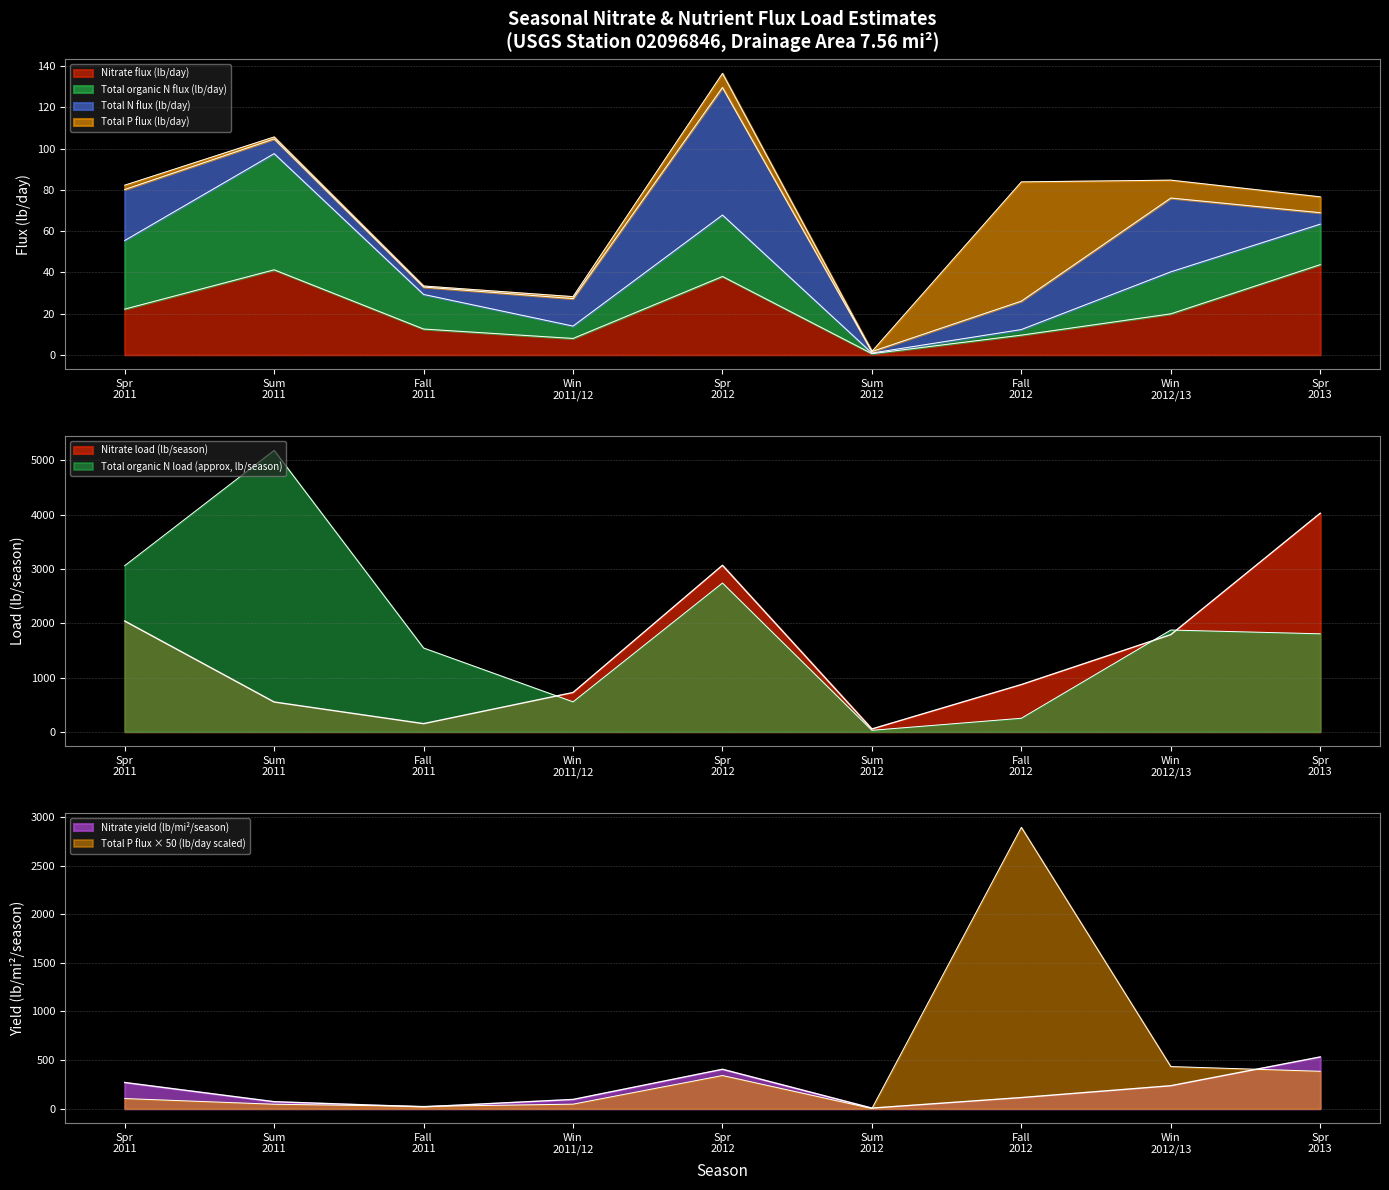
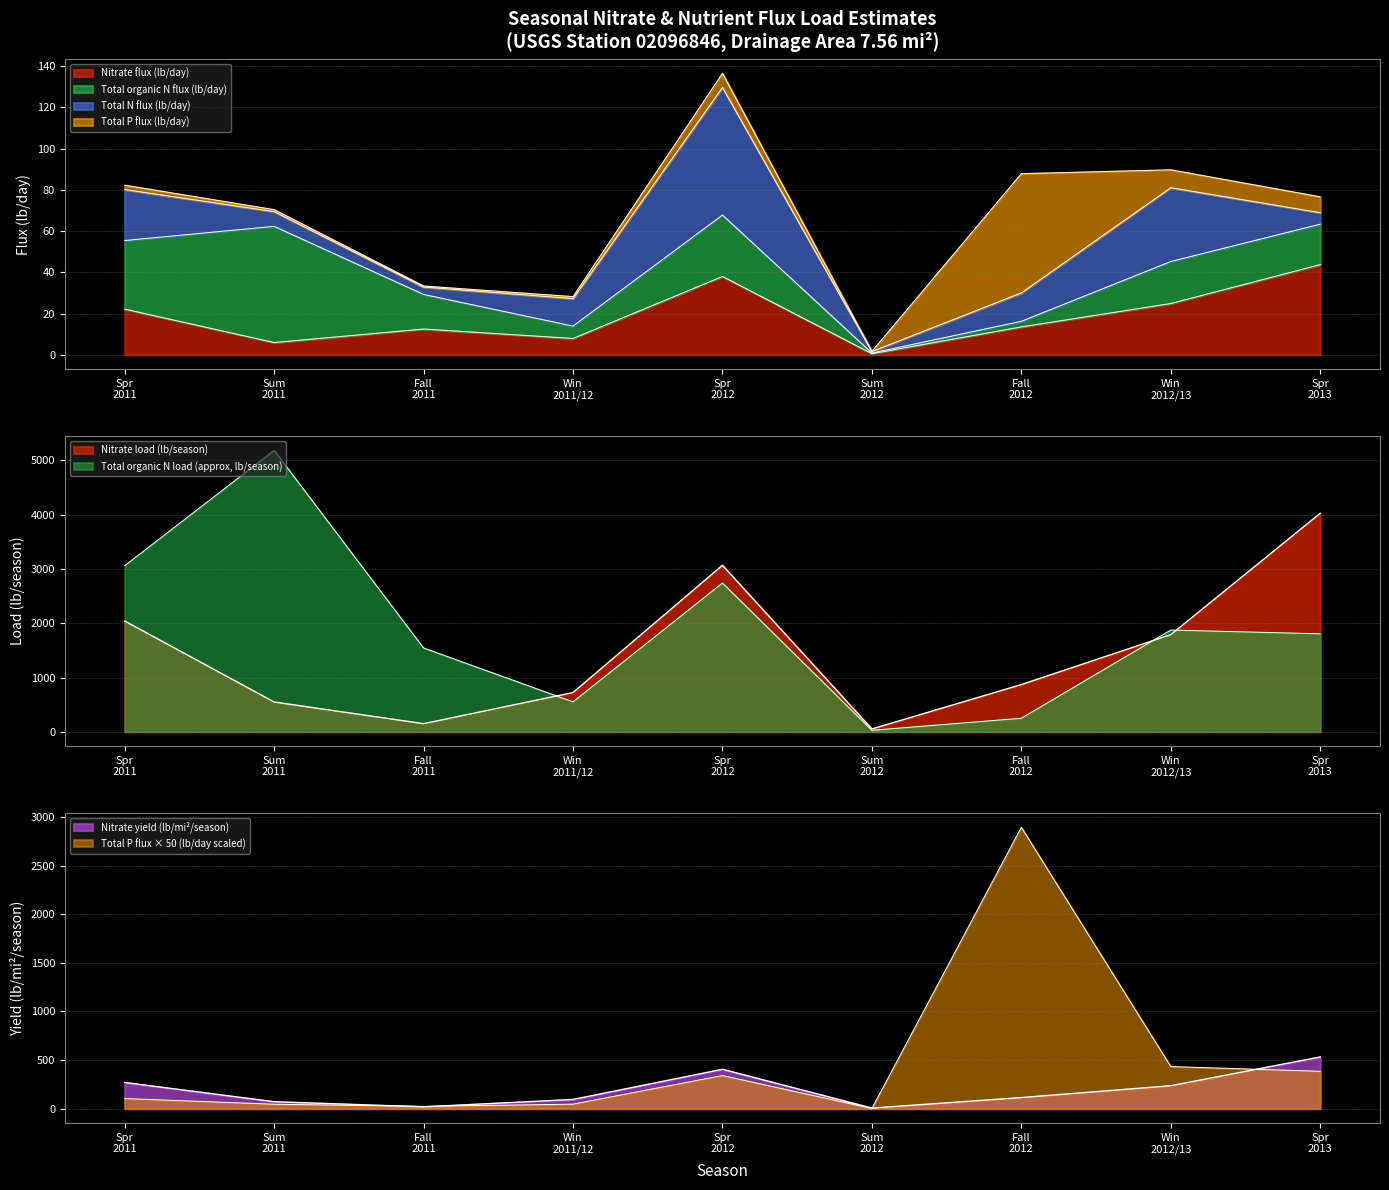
Seasonal Nitrate & Nutrient Flux Load Estimates (USGS Station 02096846, Drainage Area 7.56 mi²), Nitrate flux (lb/day), Sum 2011: 41 -> 6
Seasonal Nitrate & Nutrient Flux Load Estimates (USGS Station 02096846, Drainage Area 7.56 mi²), Nitrate flux (lb/day), Fall 2012: 10 -> 14
Seasonal Nitrate & Nutrient Flux Load Estimates (USGS Station 02096846, Drainage Area 7.56 mi²), Nitrate flux (lb/day), Win 2012/13: 20 -> 25
